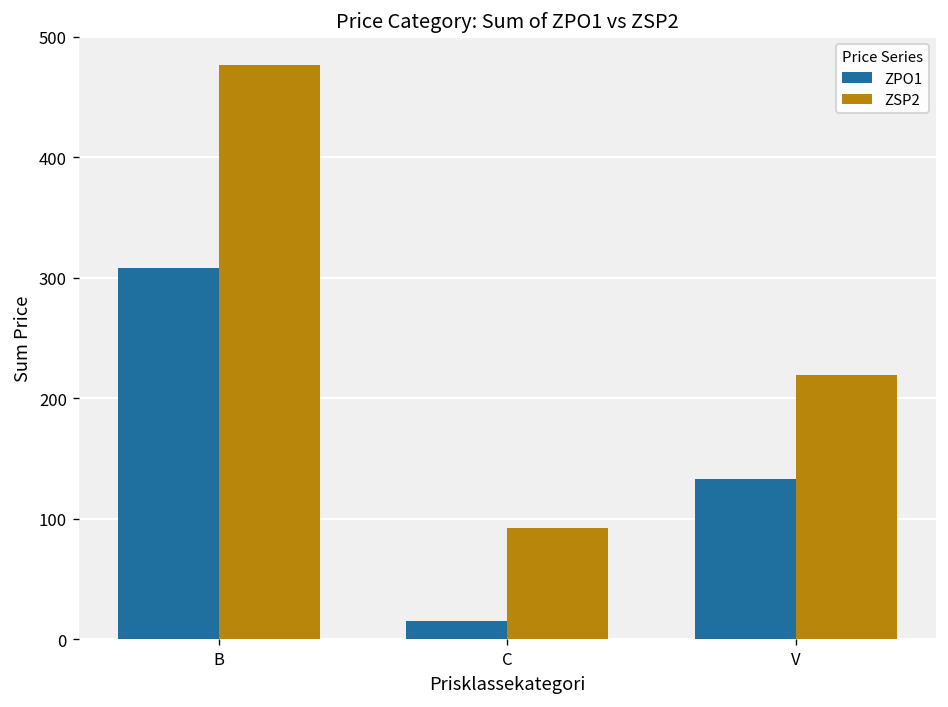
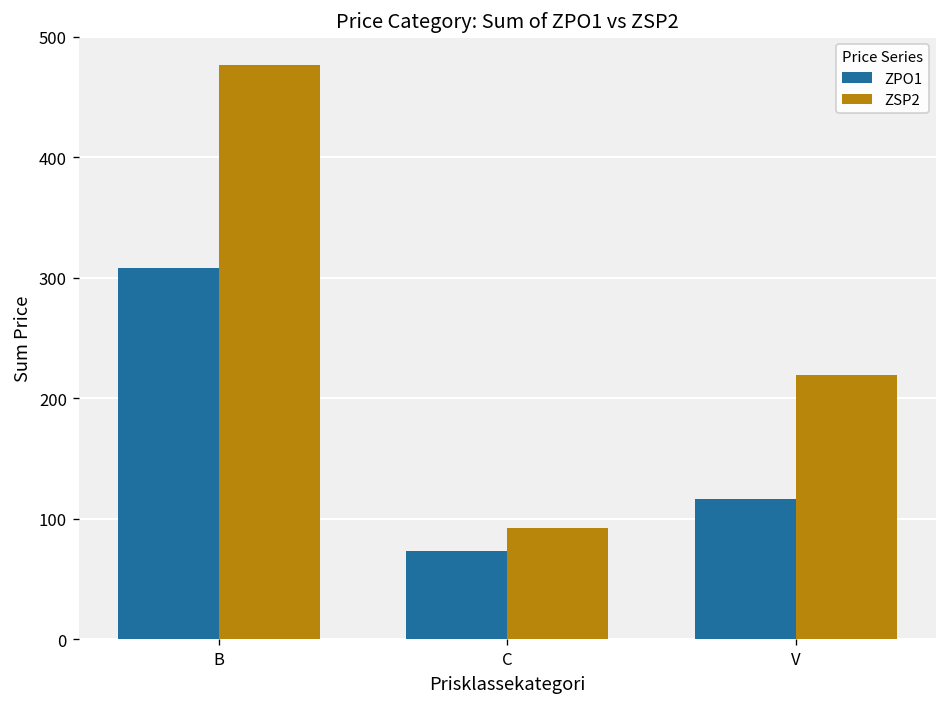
ZPO1, C: 15 -> 74
ZPO1, V: 133 -> 116
